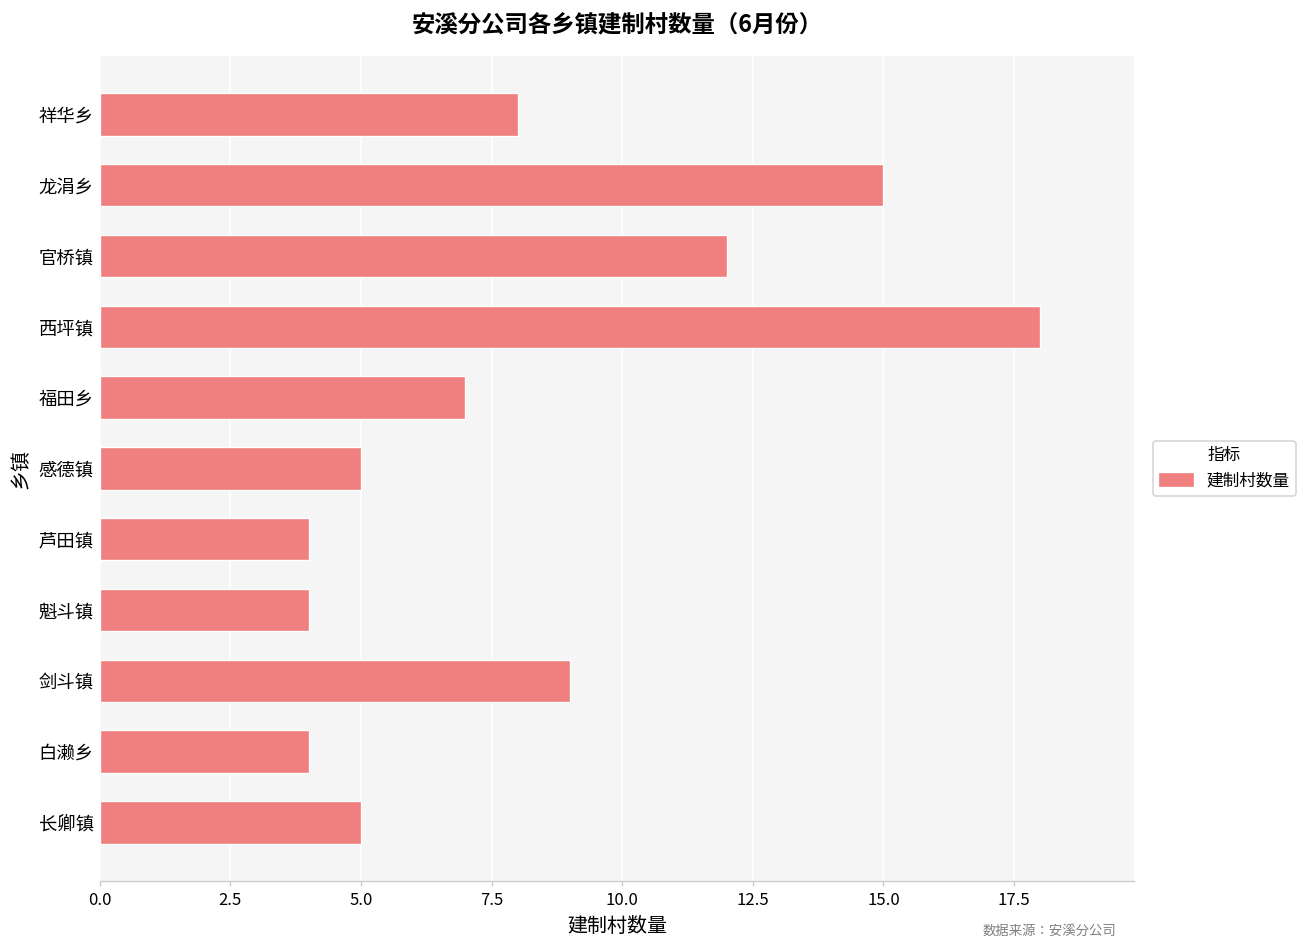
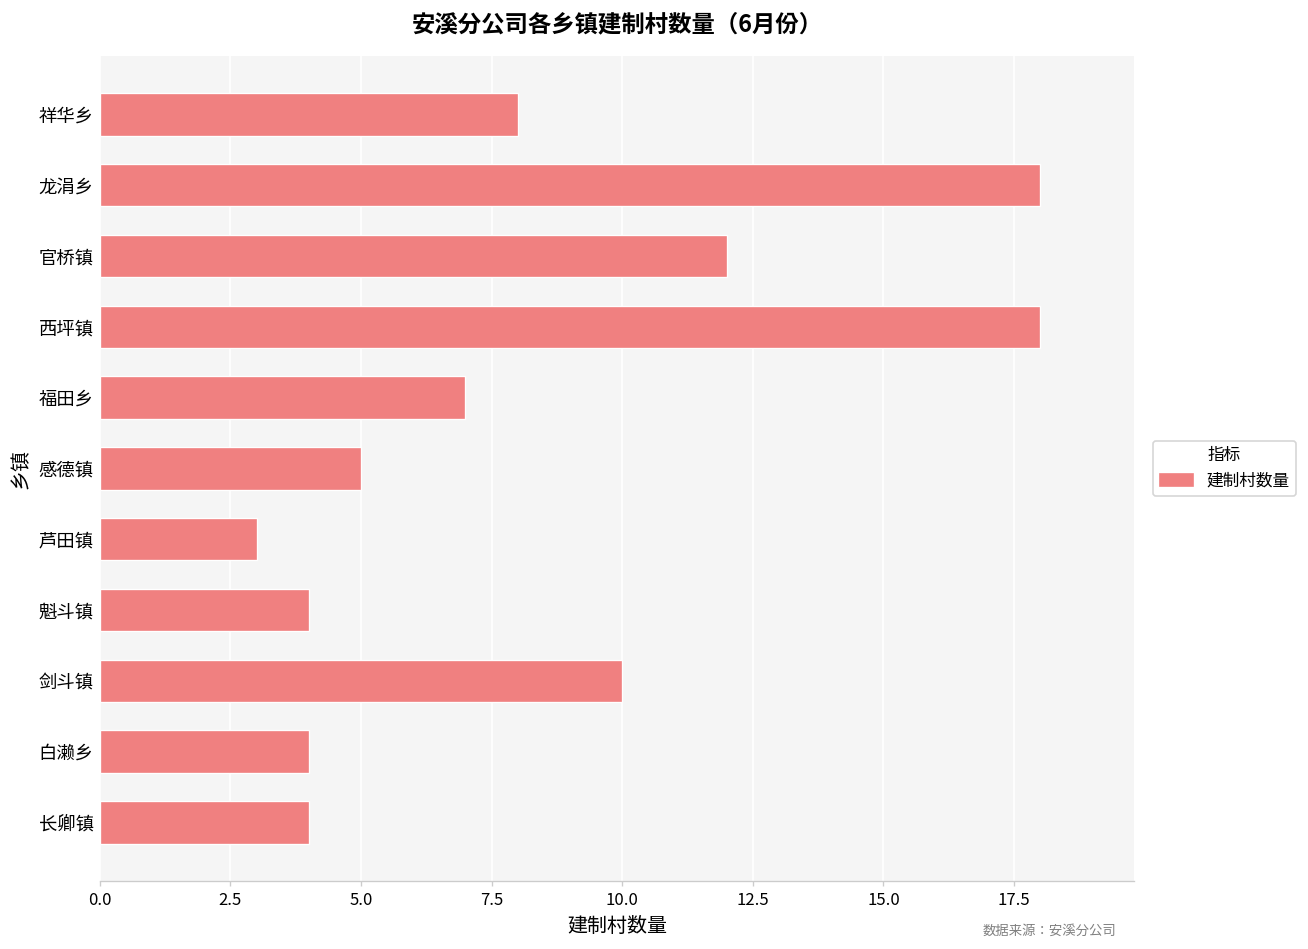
龙涓乡: 15 -> 18
芦田镇: 4 -> 3
剑斗镇: 9 -> 10
长卿镇: 5 -> 4
